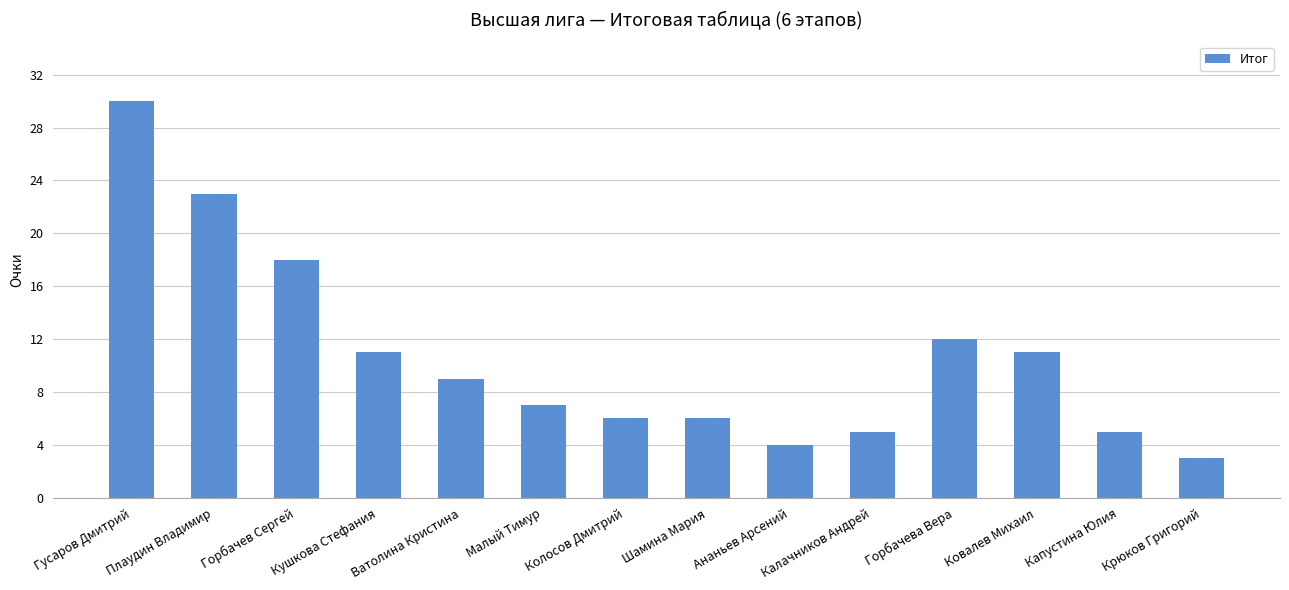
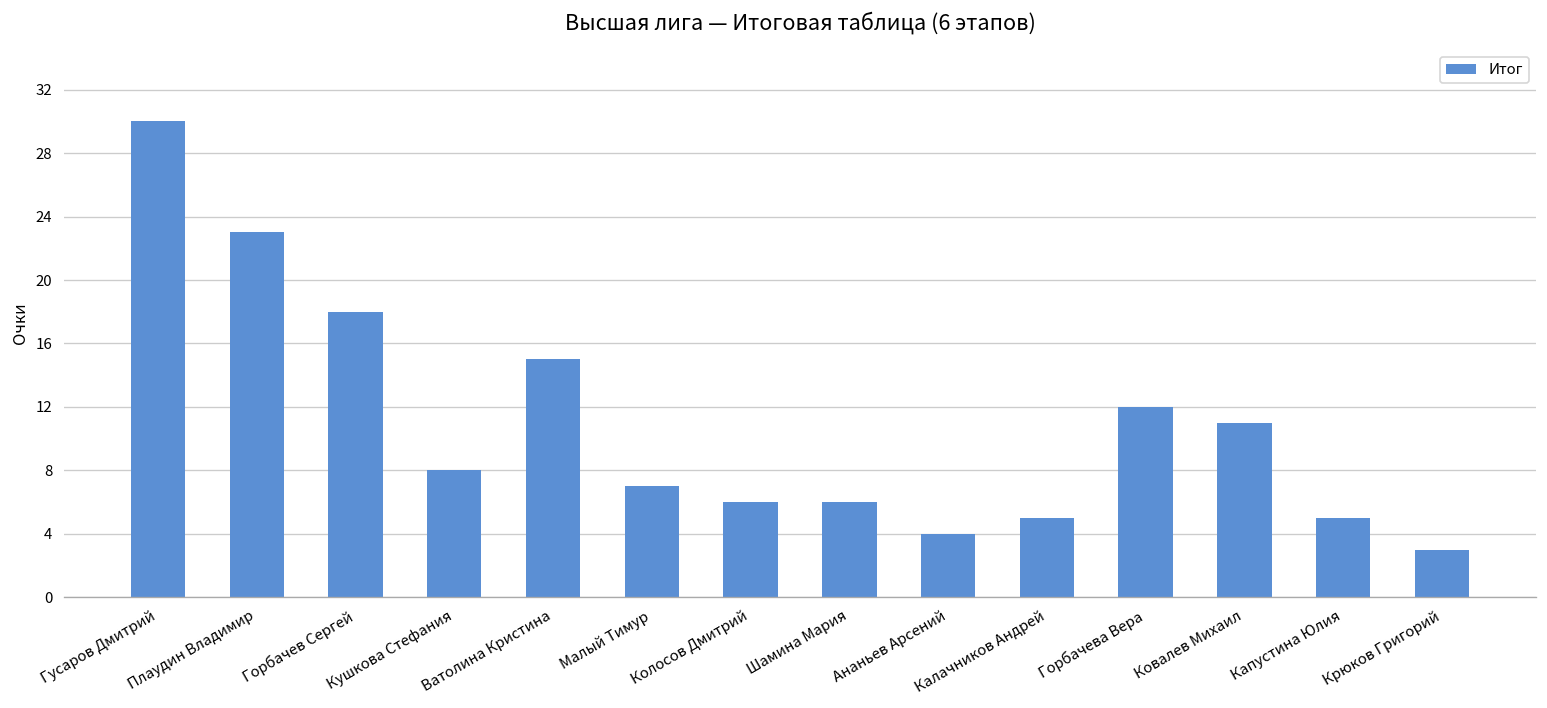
Кушкова Стефания: 11 -> 8
Ватолина Кристина: 9 -> 15
